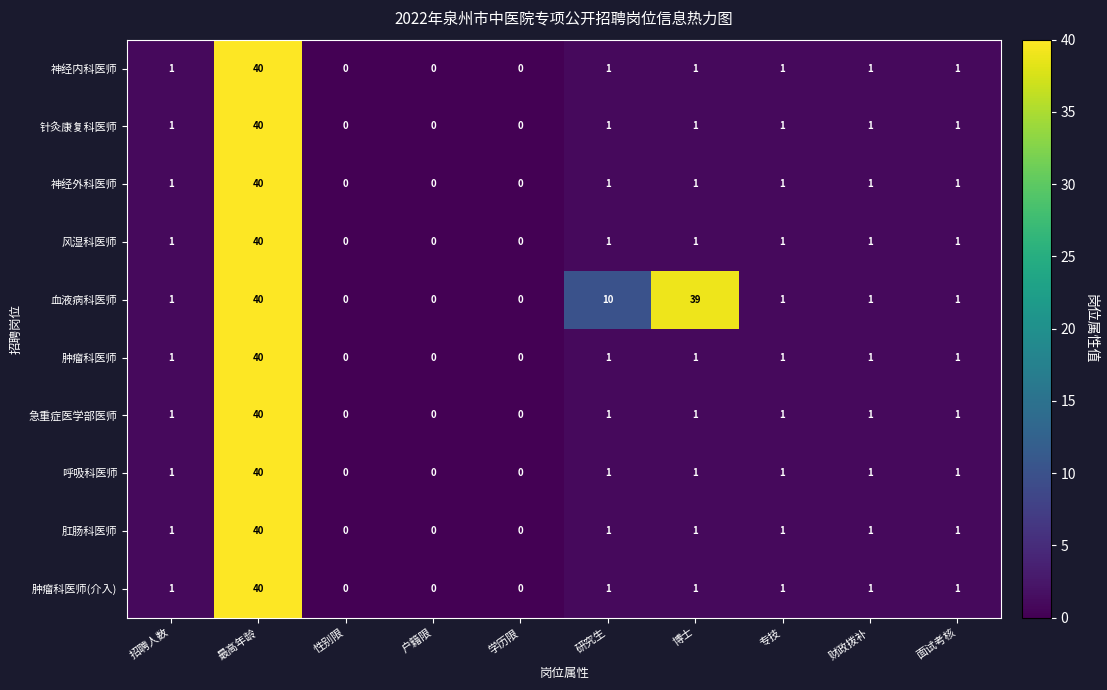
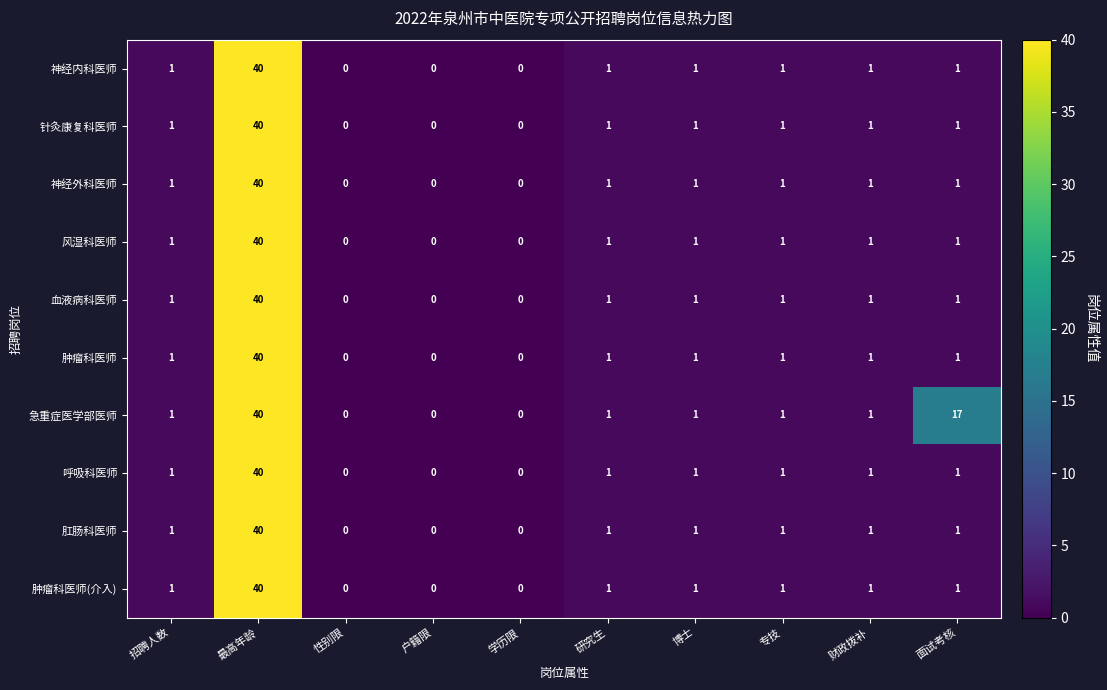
血液病科医师, 研究生: 10 -> 1
血液病科医师, 博士: 39 -> 1
急重症医学部医师, 面试考核: 1 -> 17
